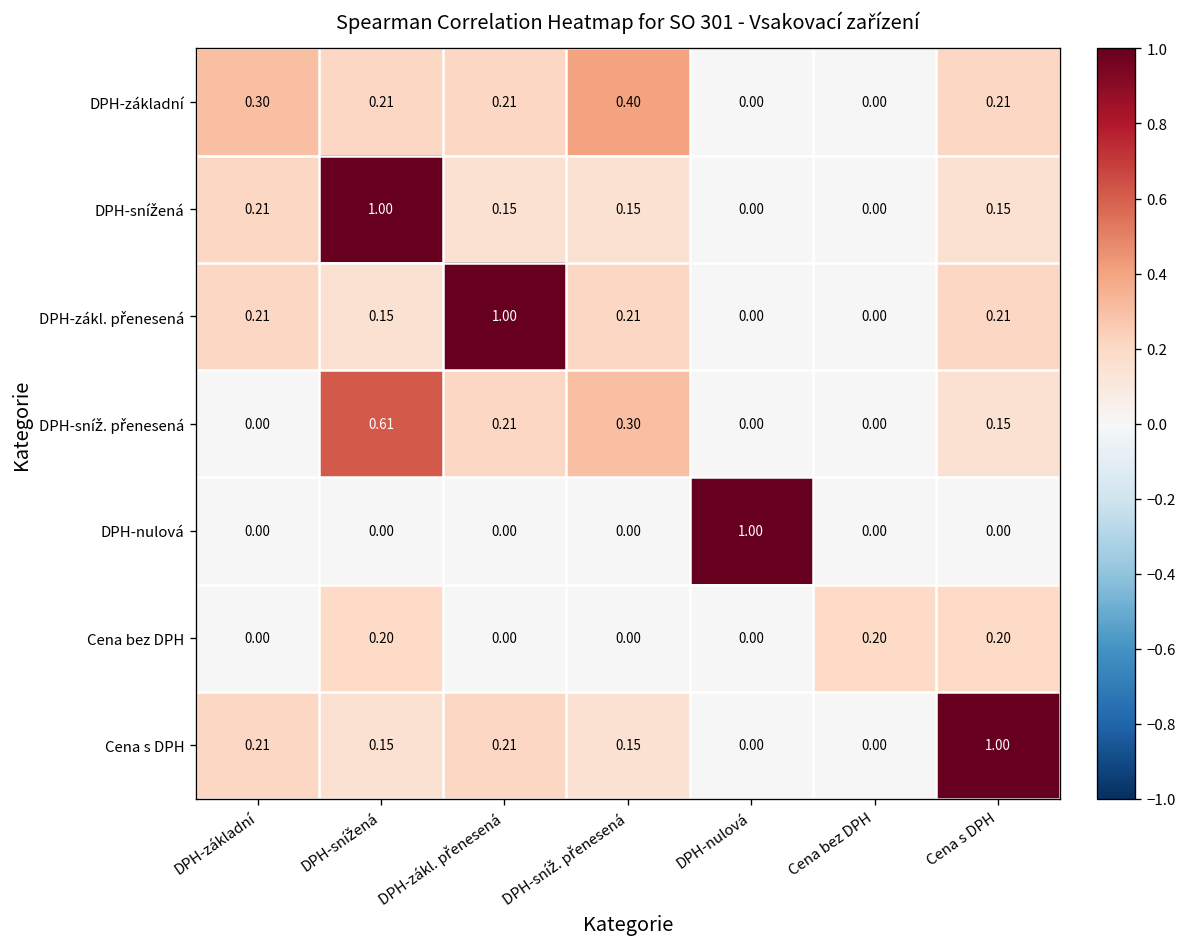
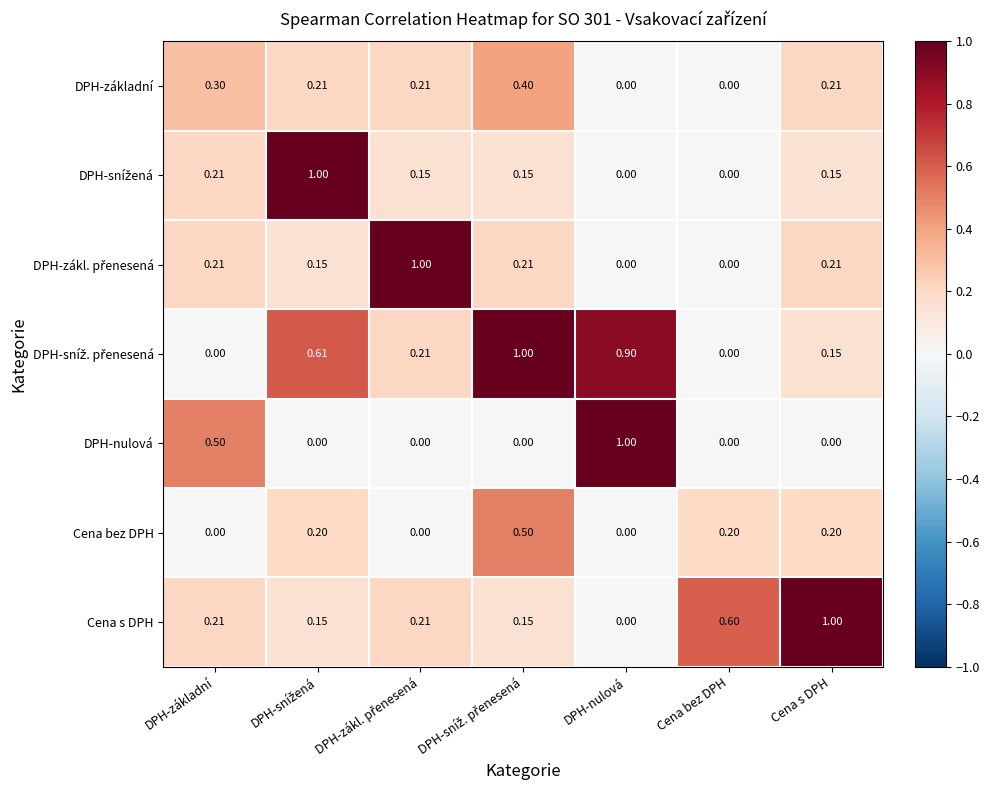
DPH-sníž. přenesená, DPH-sníž. přenesená: 0.30 -> 1.00
DPH-sníž. přenesená, DPH-nulová: 0.00 -> 0.90
DPH-nulová, DPH-základní: 0.00 -> 0.50
Cena bez DPH, DPH-sníž. přenesená: 0.00 -> 0.50
Cena s DPH, Cena bez DPH: 0.00 -> 0.60
